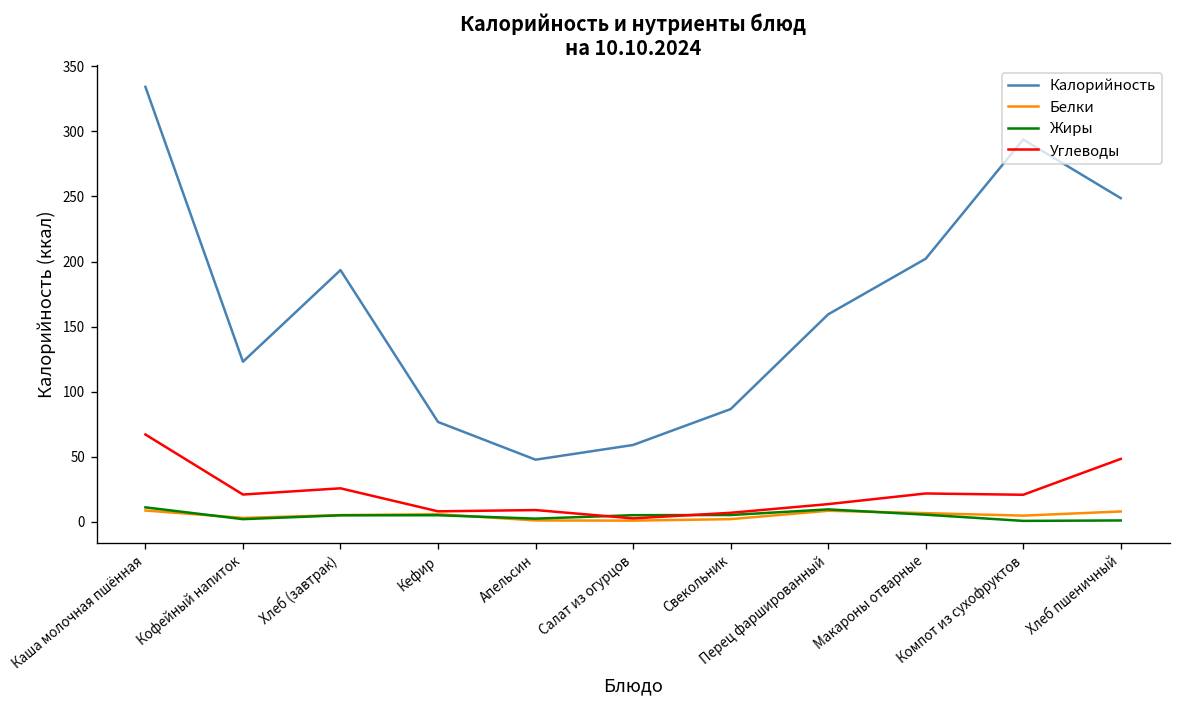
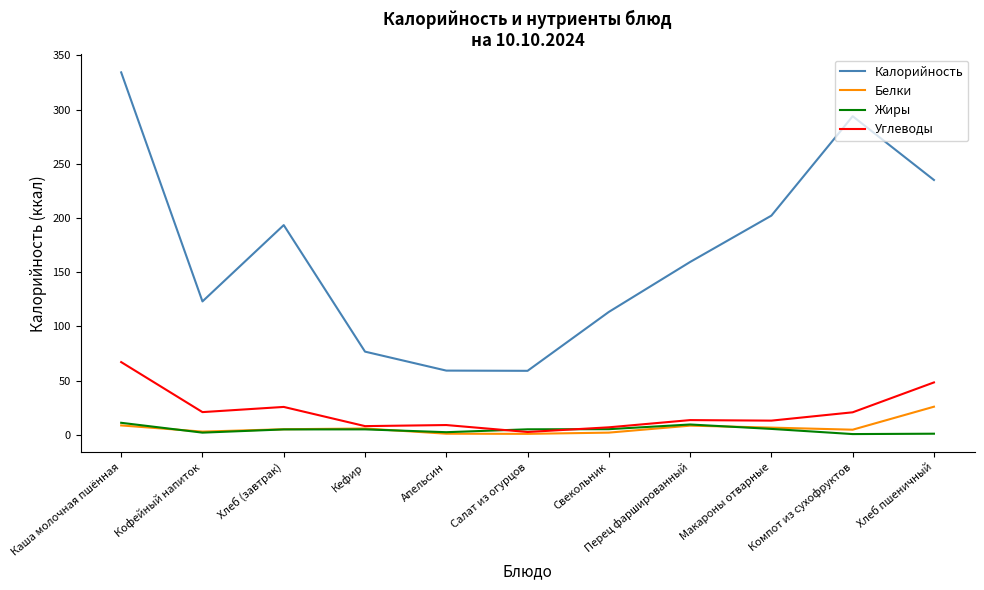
Калорийность, Апельсин: 48 -> 59
Калорийность, Свекольник: 87 -> 113
Углеводы, Макароны отварные: 22 -> 13
Калорийность, Хлеб пшеничный: 249 -> 235
Белки, Хлеб пшеничный: 8 -> 26
